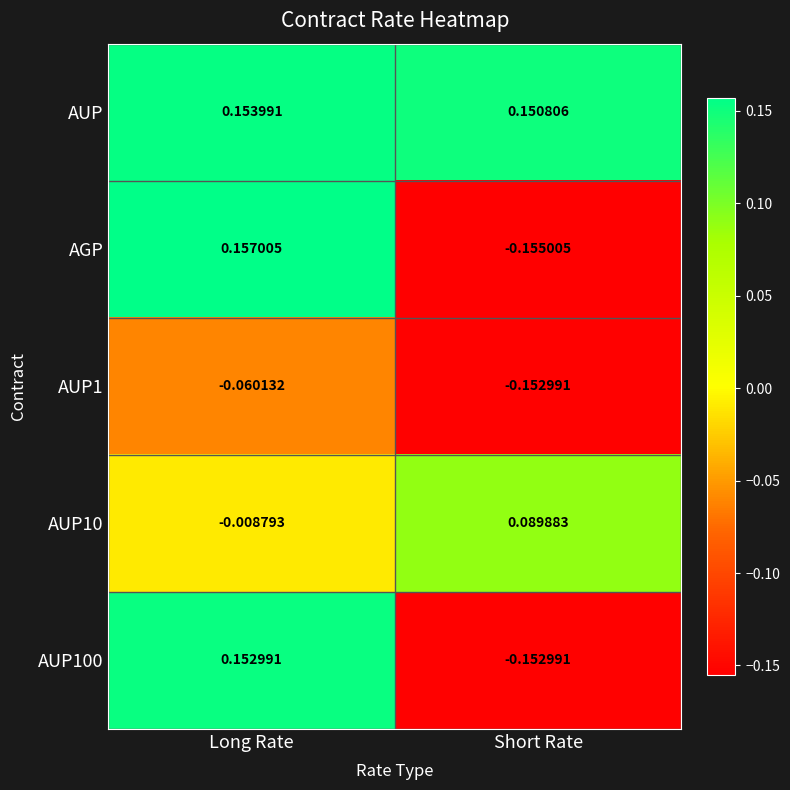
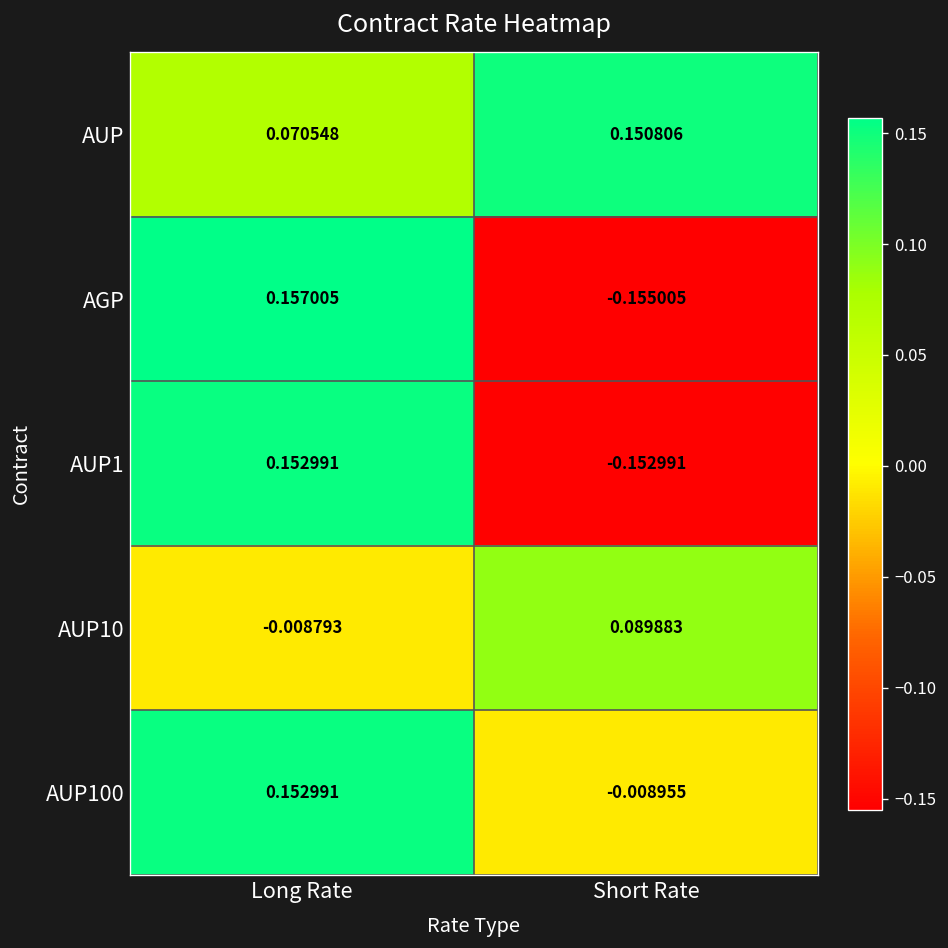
AUP, Long Rate: 0.153991 -> 0.070548
AUP1, Long Rate: -0.060132 -> 0.152991
AUP100, Short Rate: -0.152991 -> -0.008955
